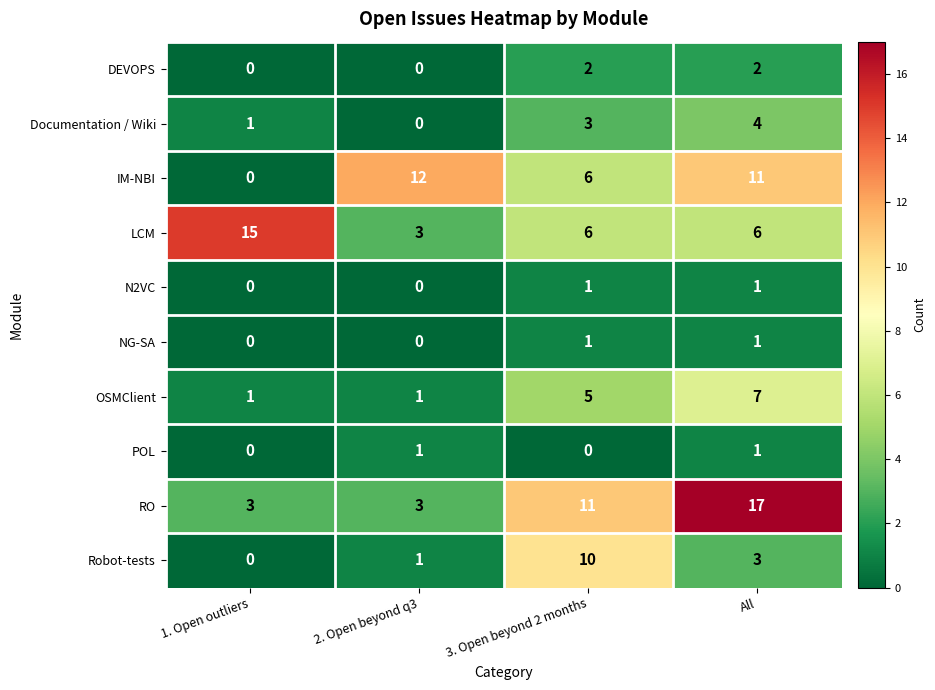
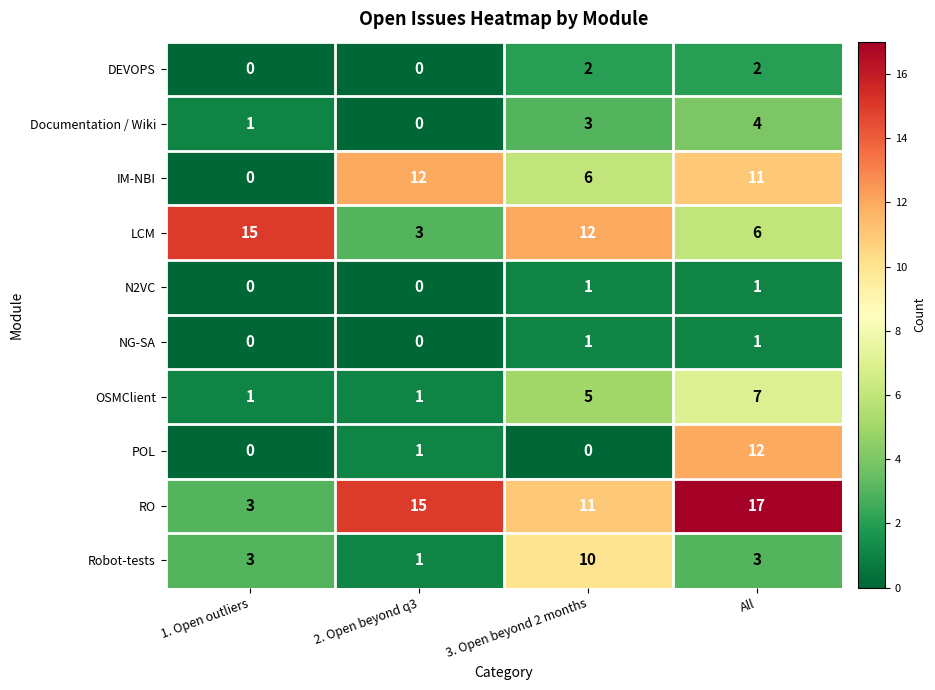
LCM, 3. Open beyond 2 months: 6 -> 12
POL, All: 1 -> 12
RO, 2. Open beyond q3: 3 -> 15
Robot-tests, 1. Open outliers: 0 -> 3
